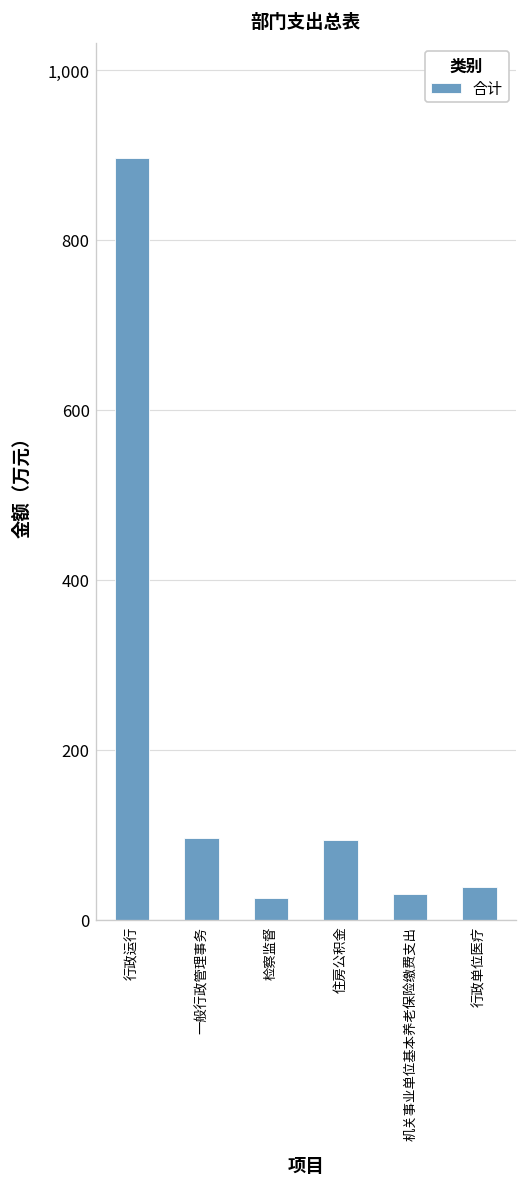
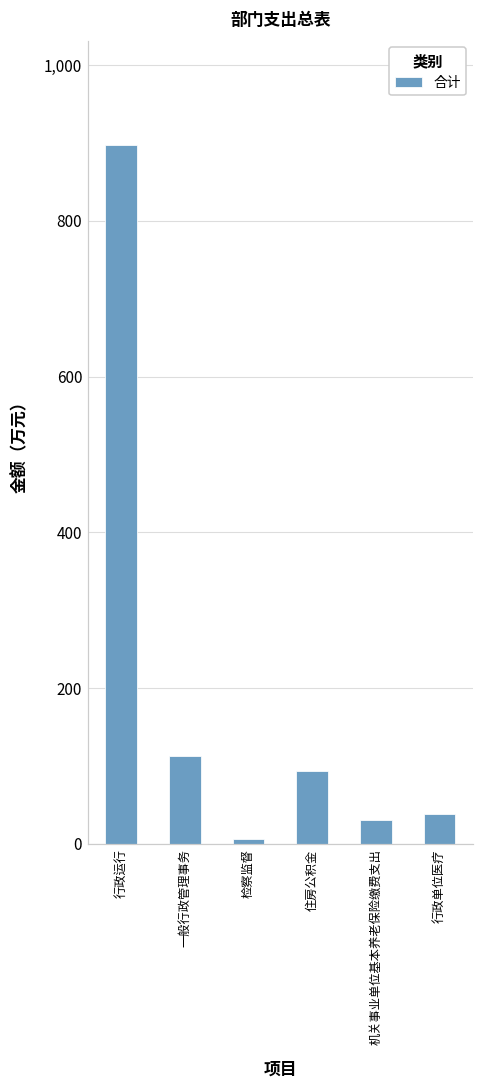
一般行政管理事务: 100 -> 110
检察监督: 30 -> 10
